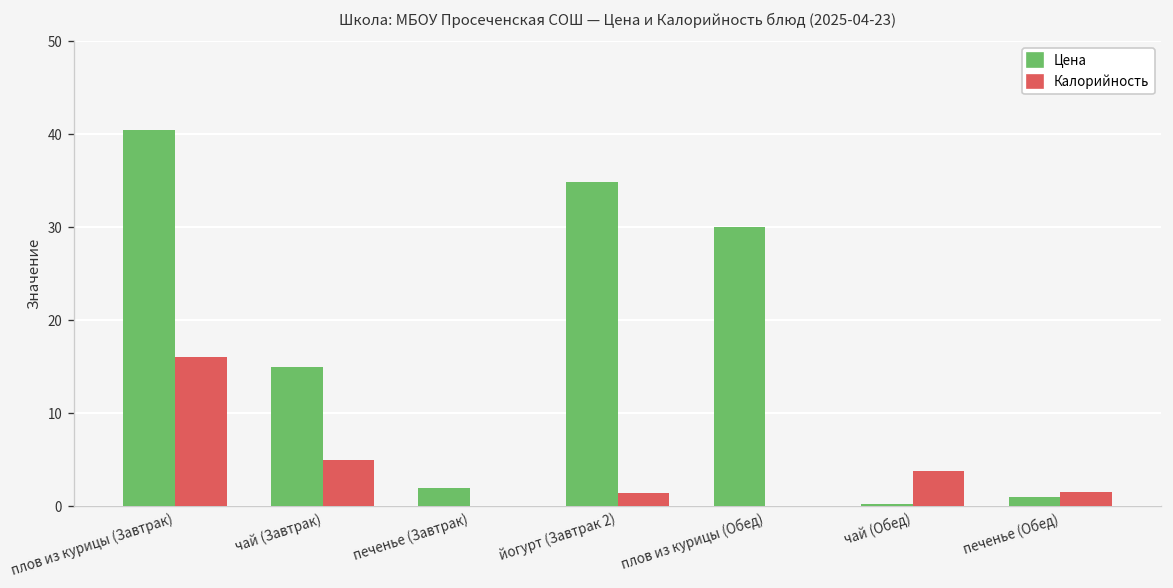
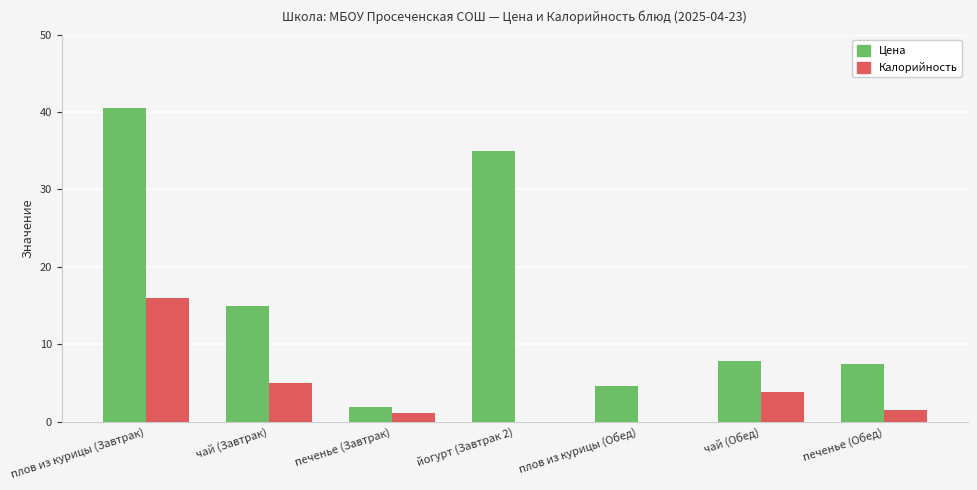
Калорийность, печенье (Завтрак): 0 -> 1
Калорийность, йогурт (Завтрак 2): 1 -> 0
Цена, плов из курицы (Обед): 30 -> 5
Цена, чай (Обед): 0 -> 8
Цена, печенье (Обед): 1 -> 7
